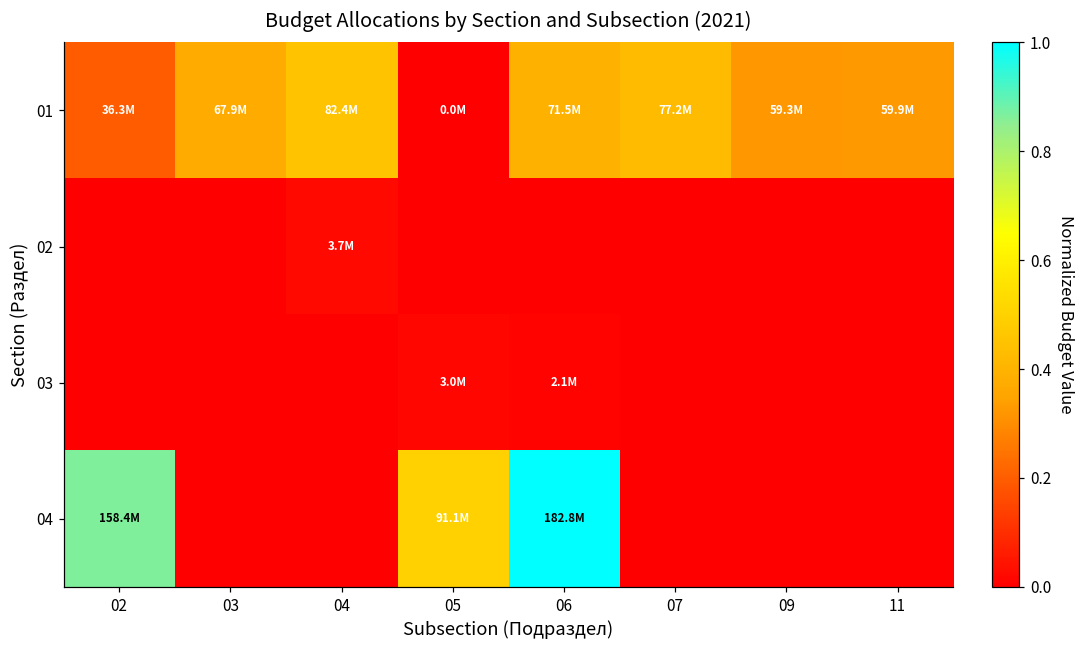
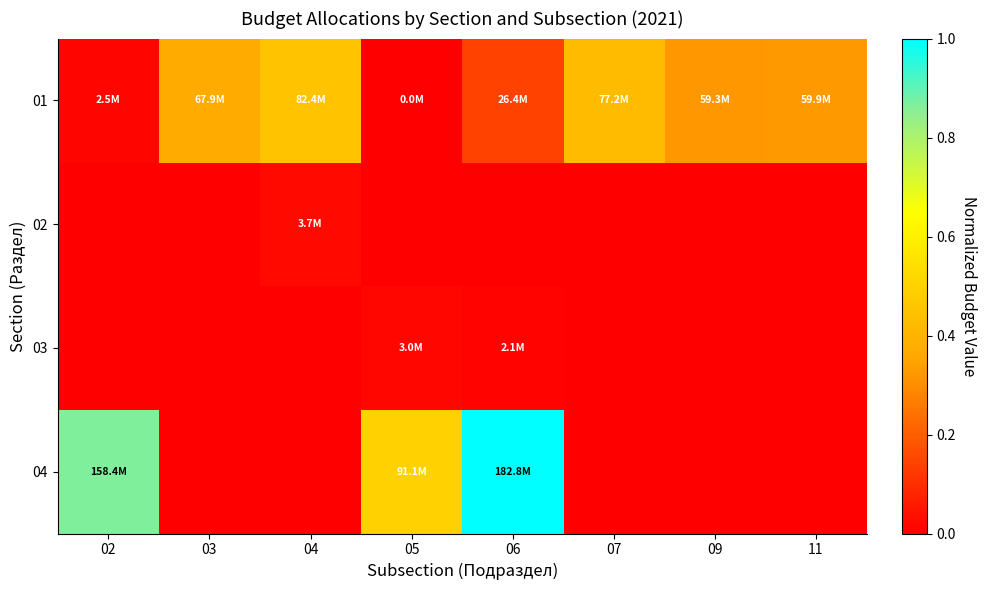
01, 02: 36.3M -> 2.5M
01, 06: 71.5M -> 26.4M
